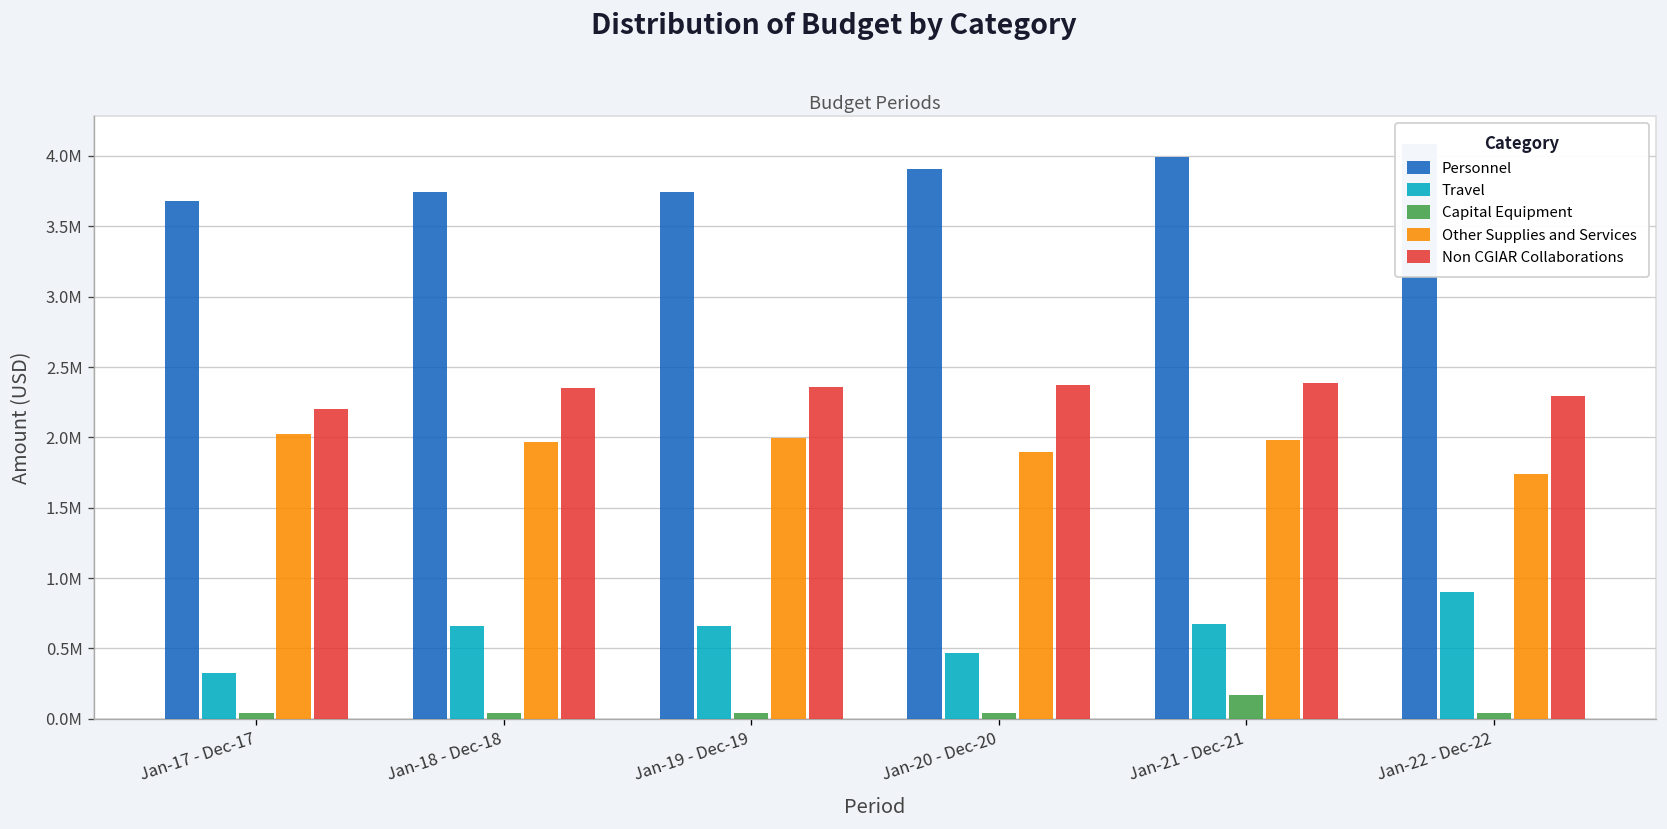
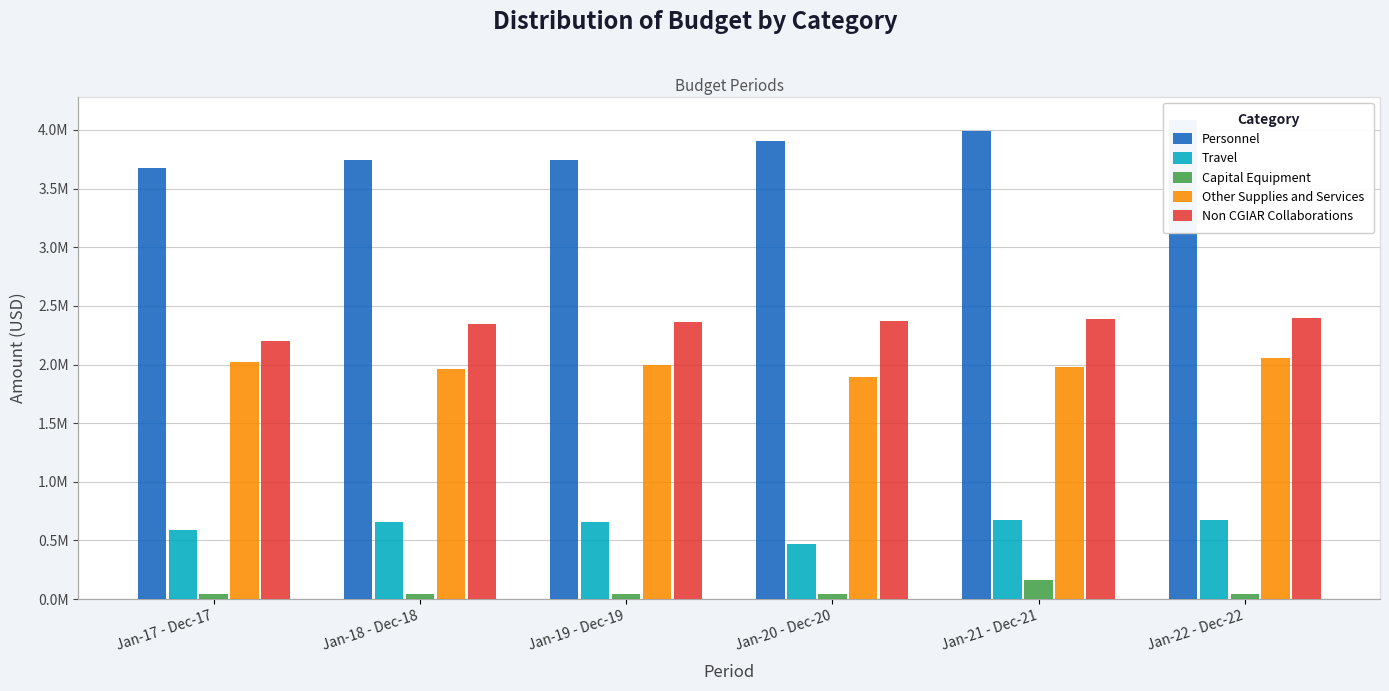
Travel, Jan-17 - Dec-17: 320000 -> 590000
Travel, Jan-22 - Dec-22: 900000 -> 670000
Other Supplies and Services, Jan-22 - Dec-22: 1740000 -> 2060000
Non CGIAR Collaborations, Jan-22 - Dec-22: 2290000 -> 2400000
